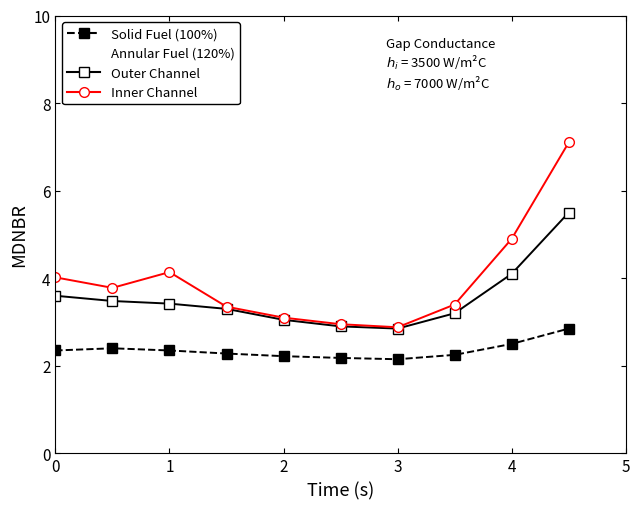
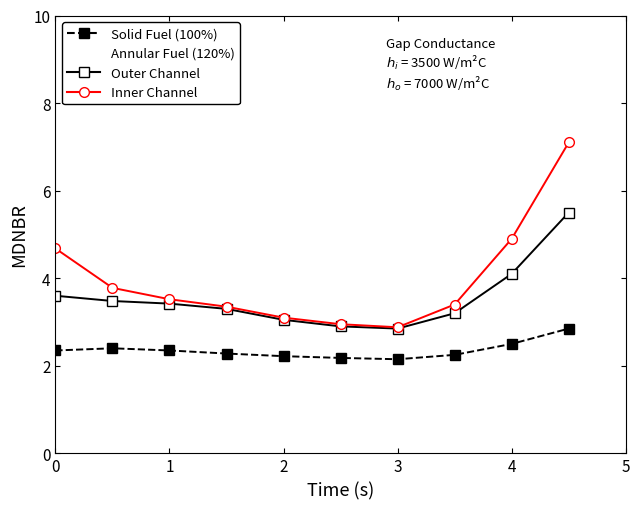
Inner Channel, 0: 4.0 -> 4.7
Inner Channel, 1: 4.1 -> 3.5
